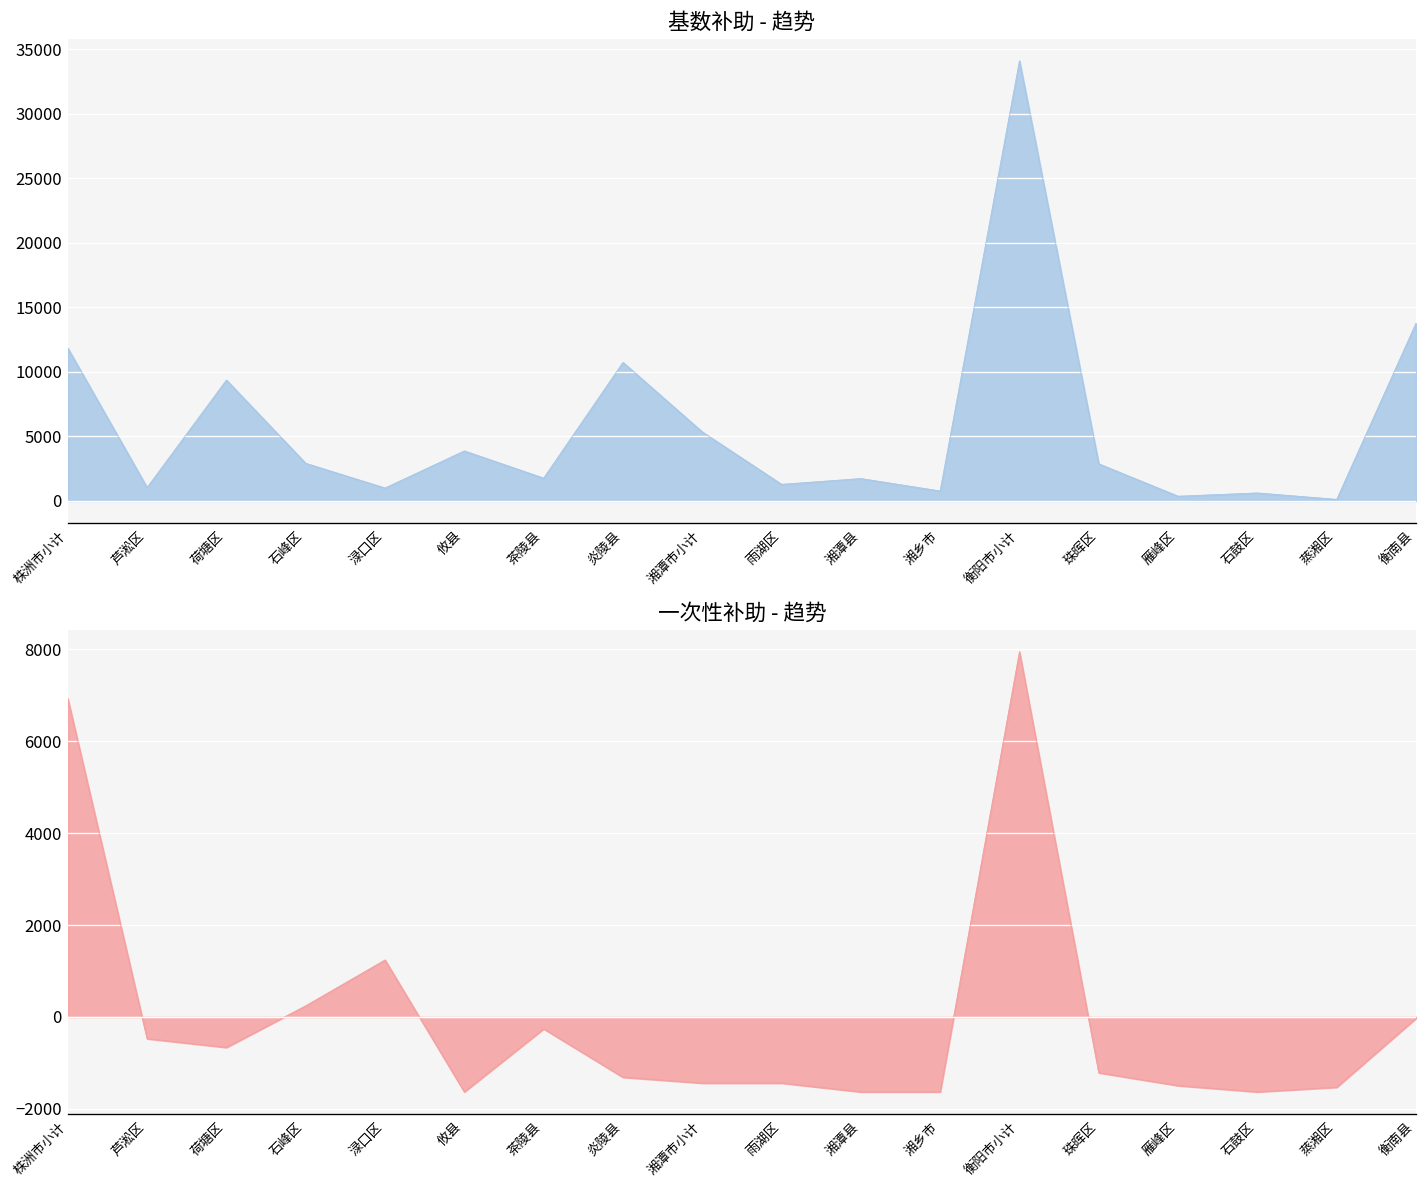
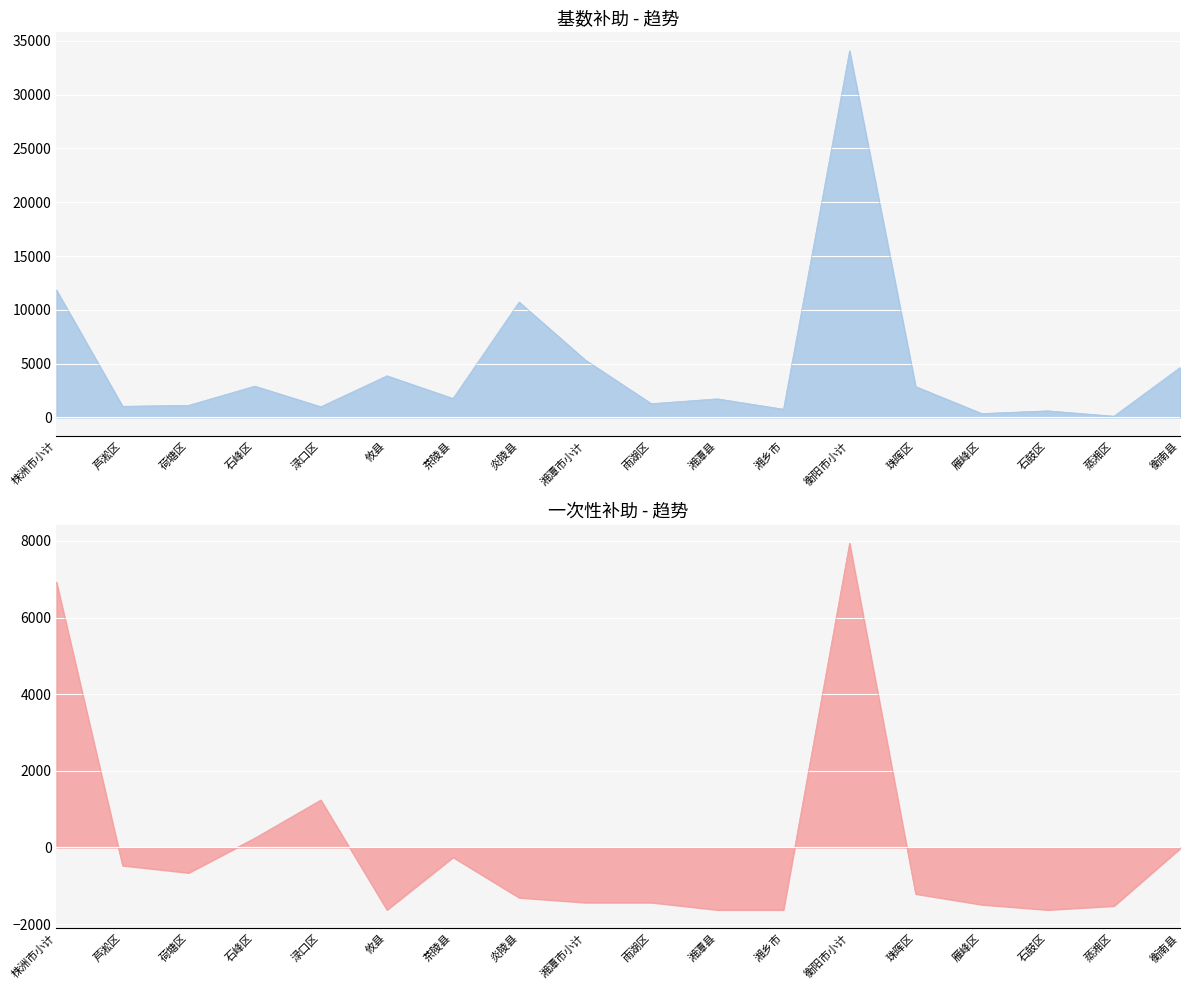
基数补助 - 趋势, 荷塘区: 9400 -> 1100
基数补助 - 趋势, 衡南县: 13800 -> 4600
